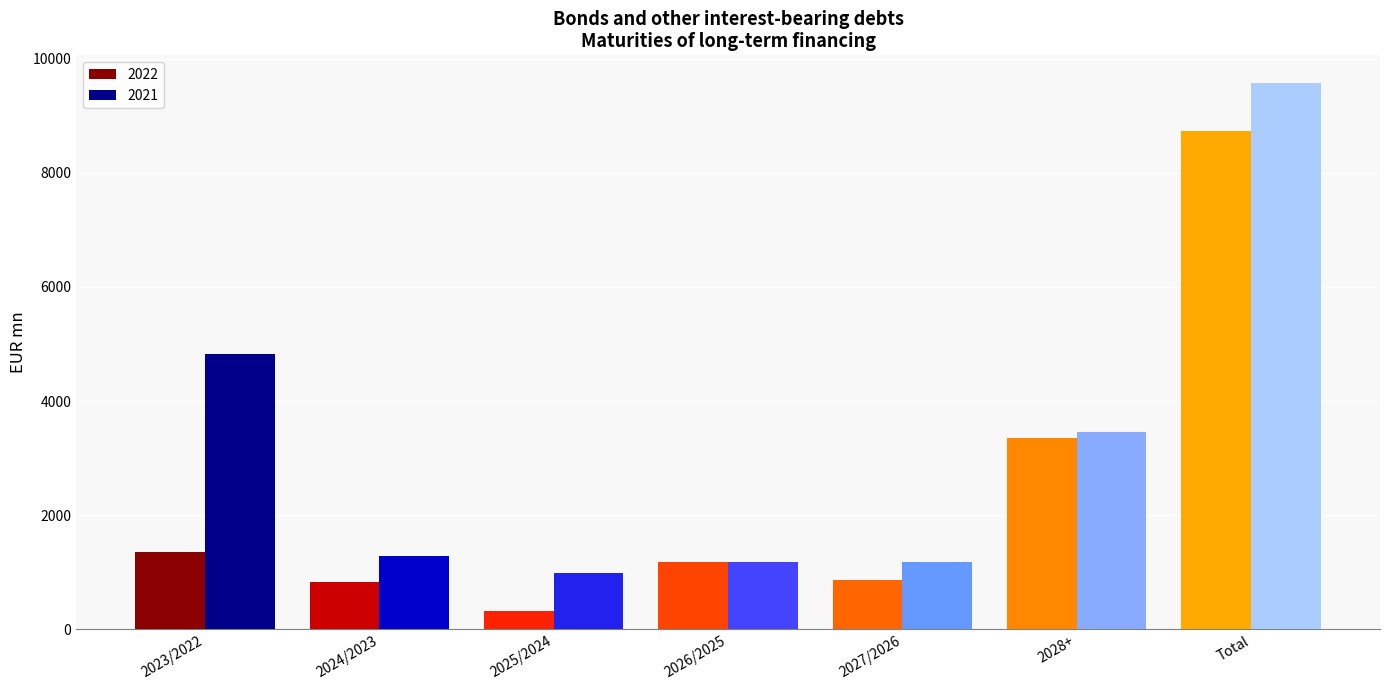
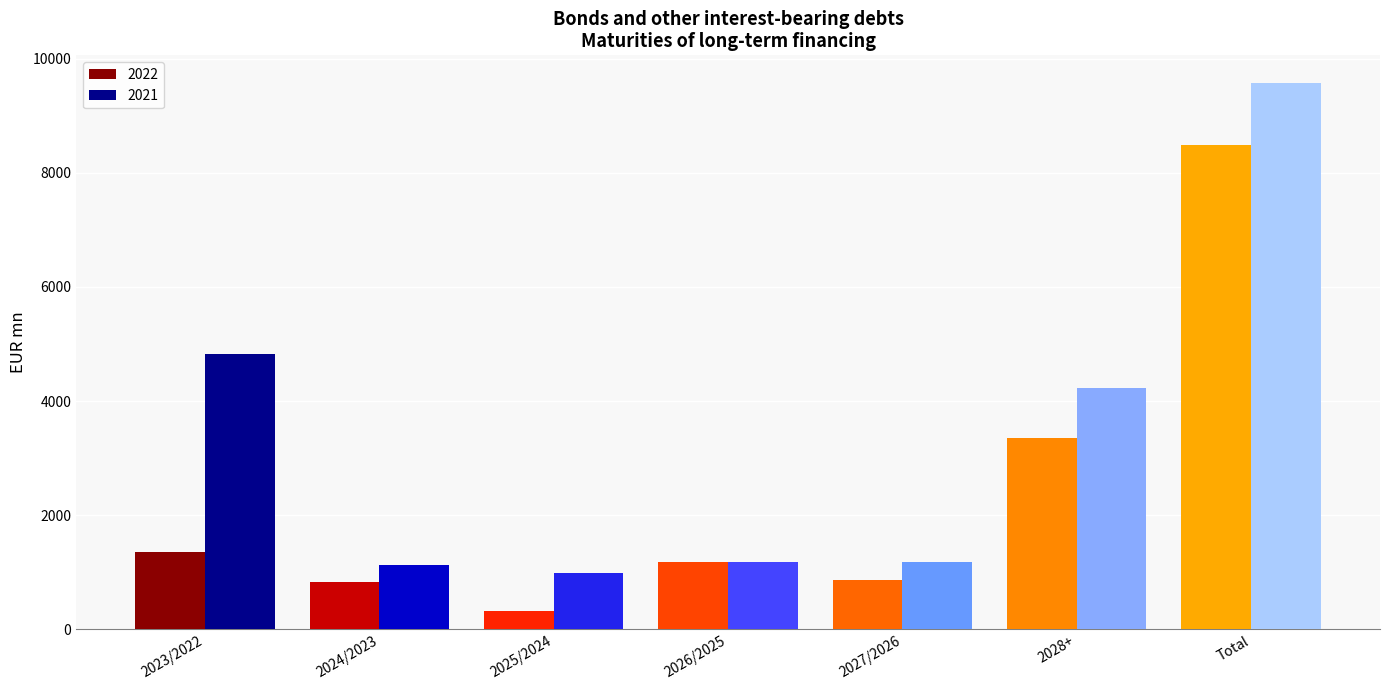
2021, 2024/2023: 1300 -> 1100
2021, 2028+: 3500 -> 4200
2022, Total: 8700 -> 8500
